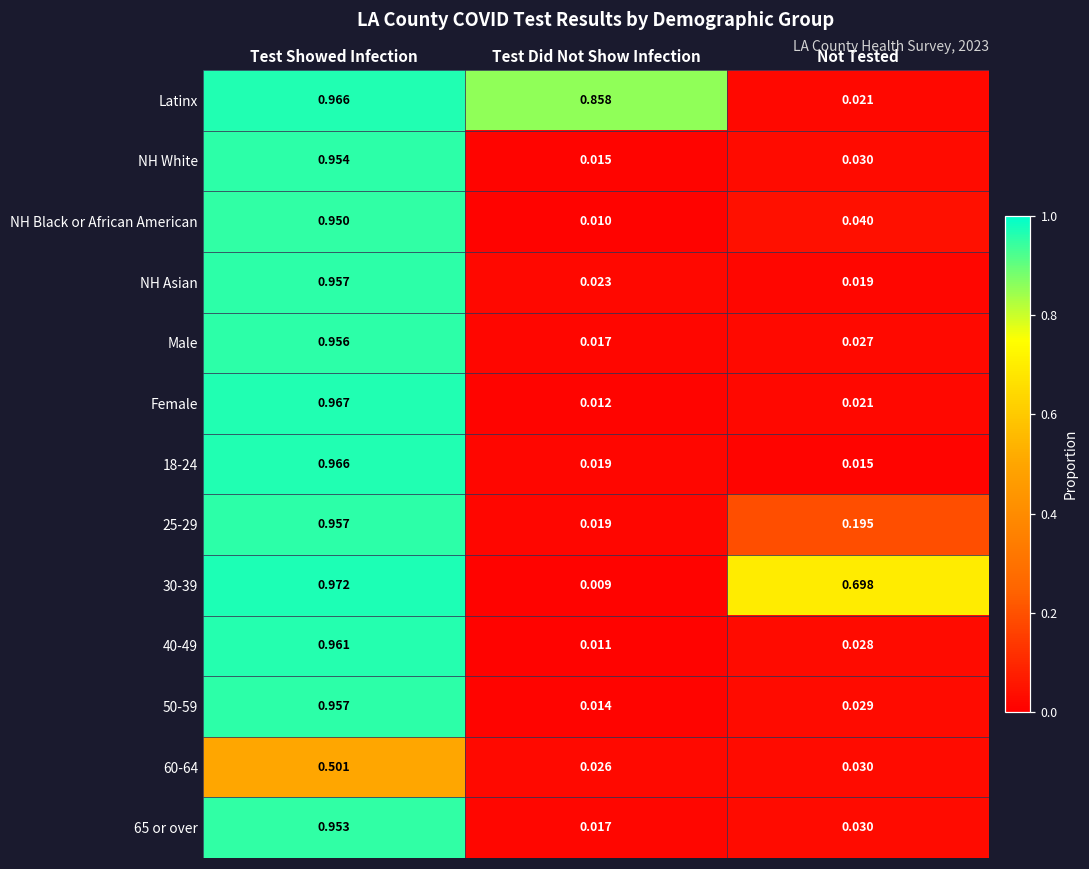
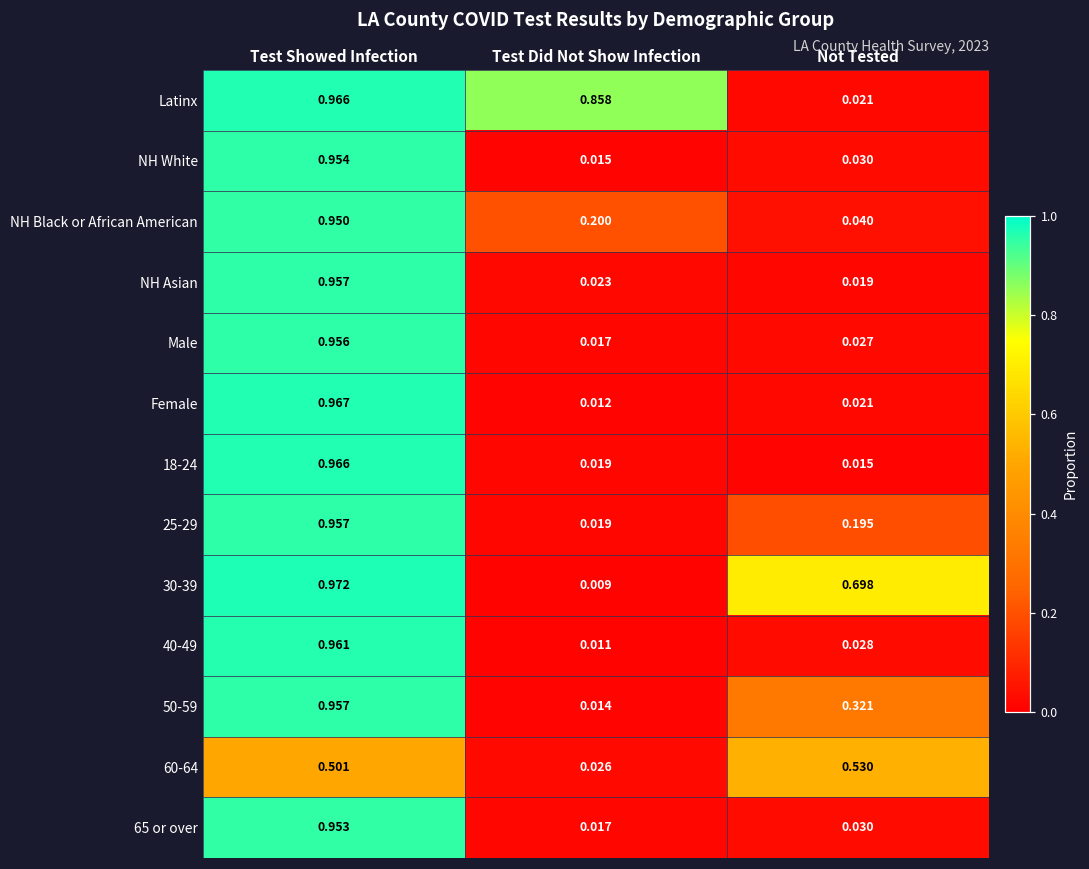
NH Black or African American, Test Did Not Show Infection: 0.010 -> 0.200
50-59, Not Tested: 0.029 -> 0.321
60-64, Not Tested: 0.030 -> 0.530
